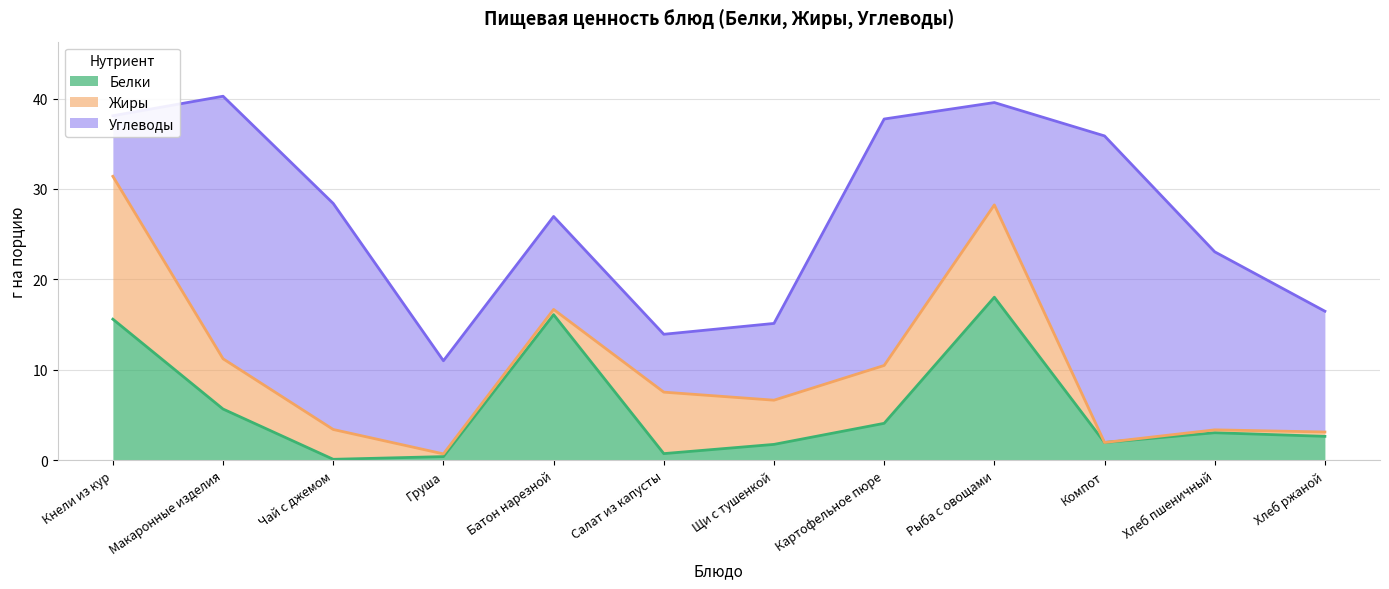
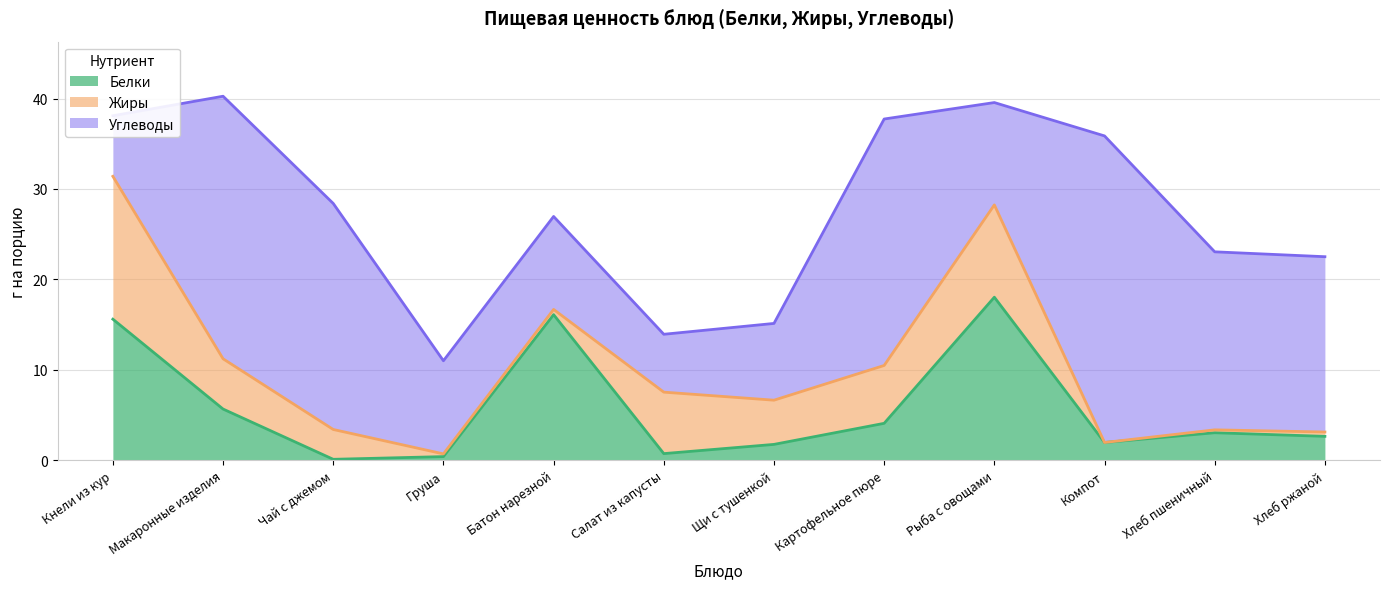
Углеводы, Хлеб ржаной: 13 -> 19
